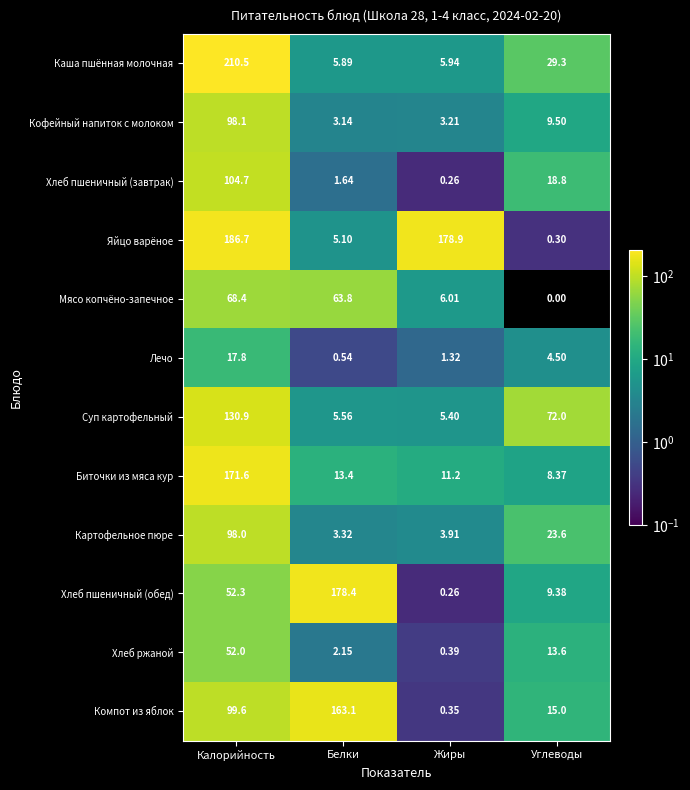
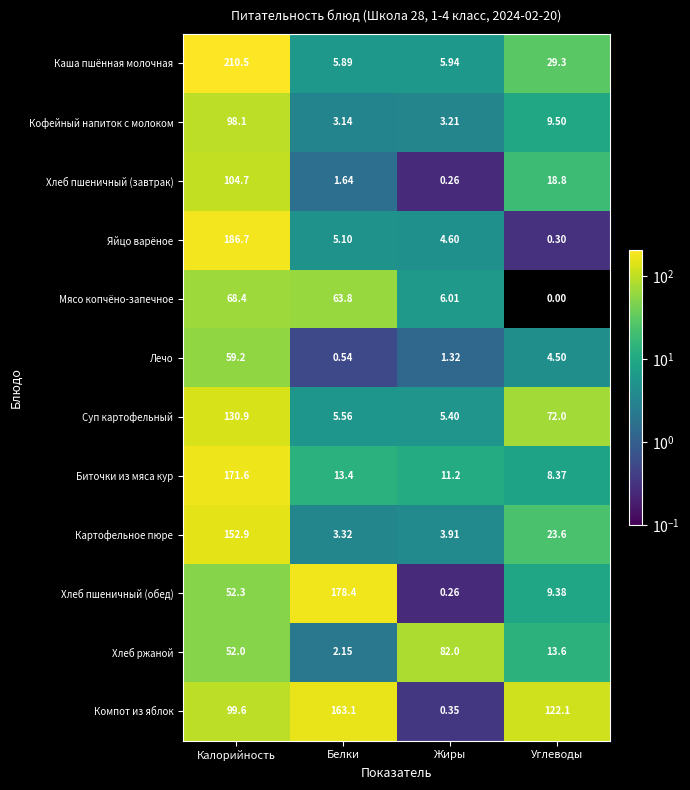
Яйцо варёное, Жиры: 178.9 -> 4.60
Лечо, Калорийность: 17.8 -> 59.2
Картофельное пюре, Калорийность: 98.0 -> 152.9
Хлеб ржаной, Жиры: 0.39 -> 82.0
Компот из яблок, Углеводы: 15.0 -> 122.1
